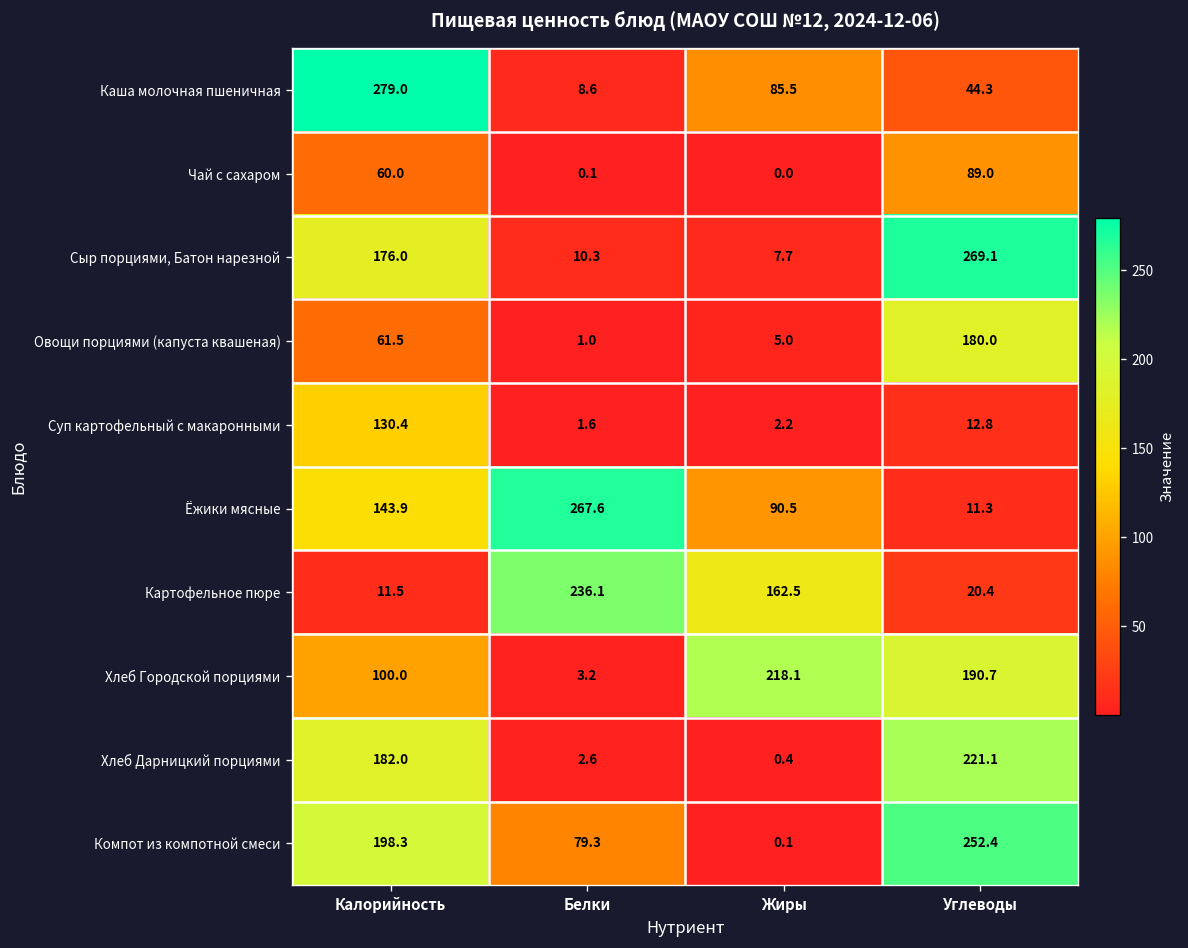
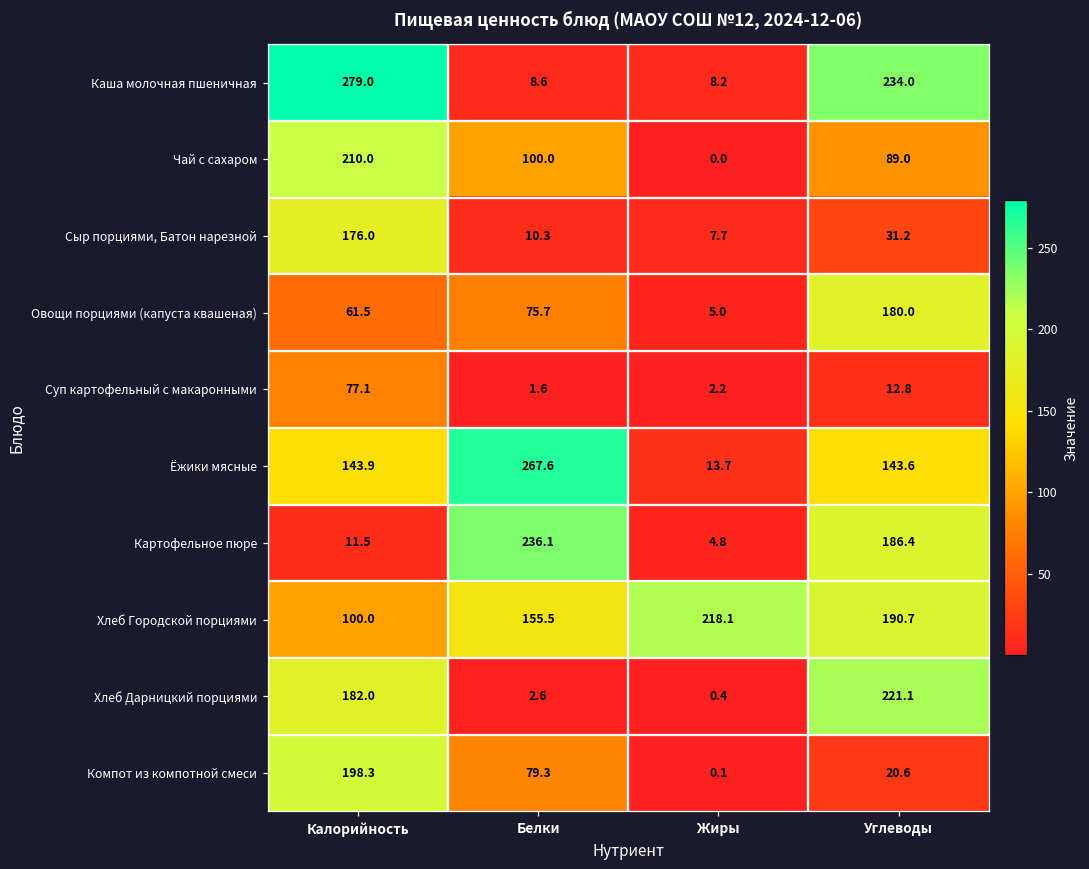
Каша молочная пшеничная, Жиры: 85.5 -> 8.2
Каша молочная пшеничная, Углеводы: 44.3 -> 234.0
Чай с сахаром, Калорийность: 60.0 -> 210.0
Чай с сахаром, Белки: 0.1 -> 100.0
Сыр порциями, Батон нарезной, Углеводы: 269.1 -> 31.2
Овощи порциями (капуста квашеная), Белки: 1.0 -> 75.7
Суп картофельный с макаронными, Калорийность: 130.4 -> 77.1
Ёжики мясные, Жиры: 90.5 -> 13.7
Ёжики мясные, Углеводы: 11.3 -> 143.6
Картофельное пюре, Жиры: 162.5 -> 4.8
Картофельное пюре, Углеводы: 20.4 -> 186.4
Хлеб Городской порциями, Белки: 3.2 -> 155.5
Компот из компотной смеси, Углеводы: 252.4 -> 20.6
